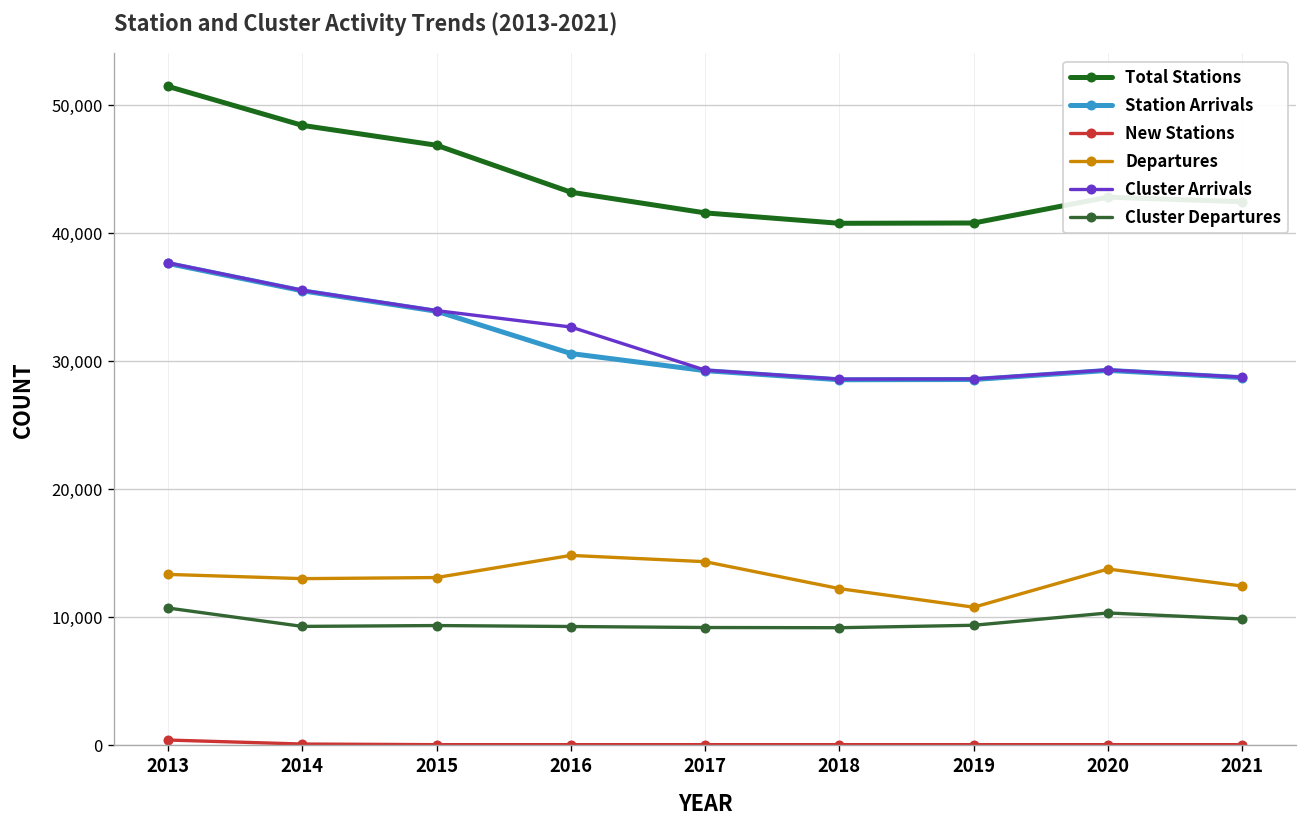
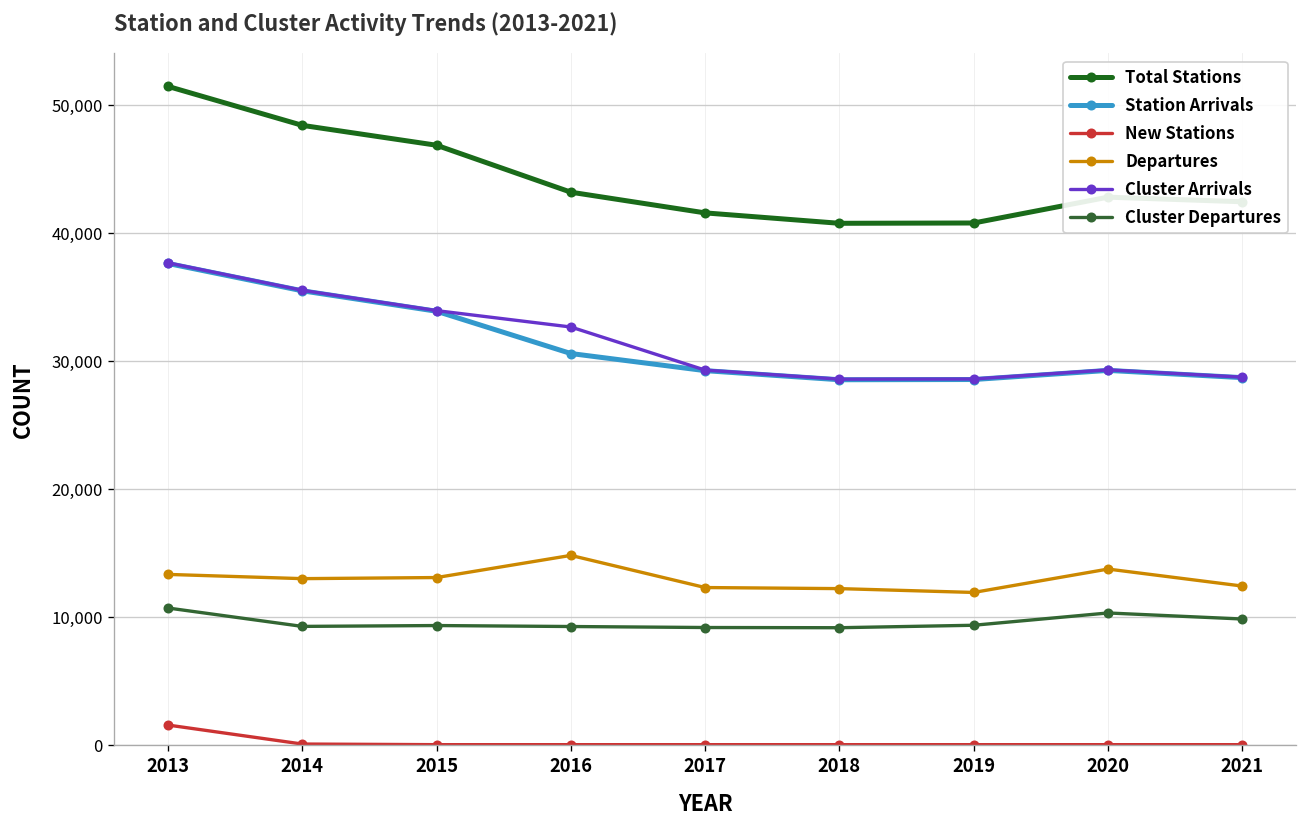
New Stations, 2013: 400 -> 1,500
Departures, 2017: 14,300 -> 12,300
Departures, 2019: 10,700 -> 11,900
